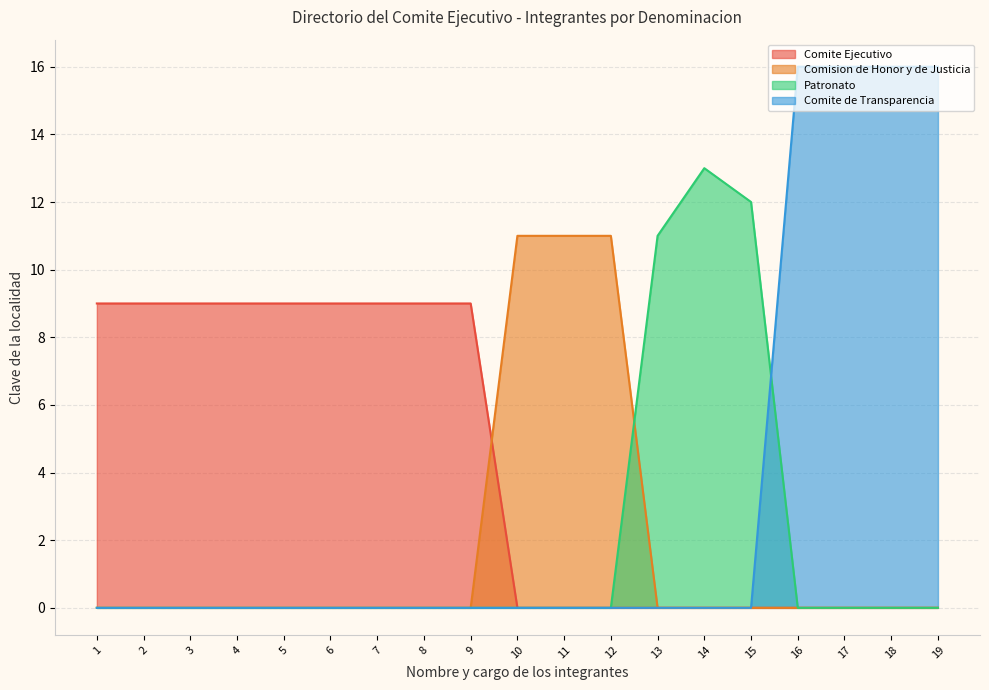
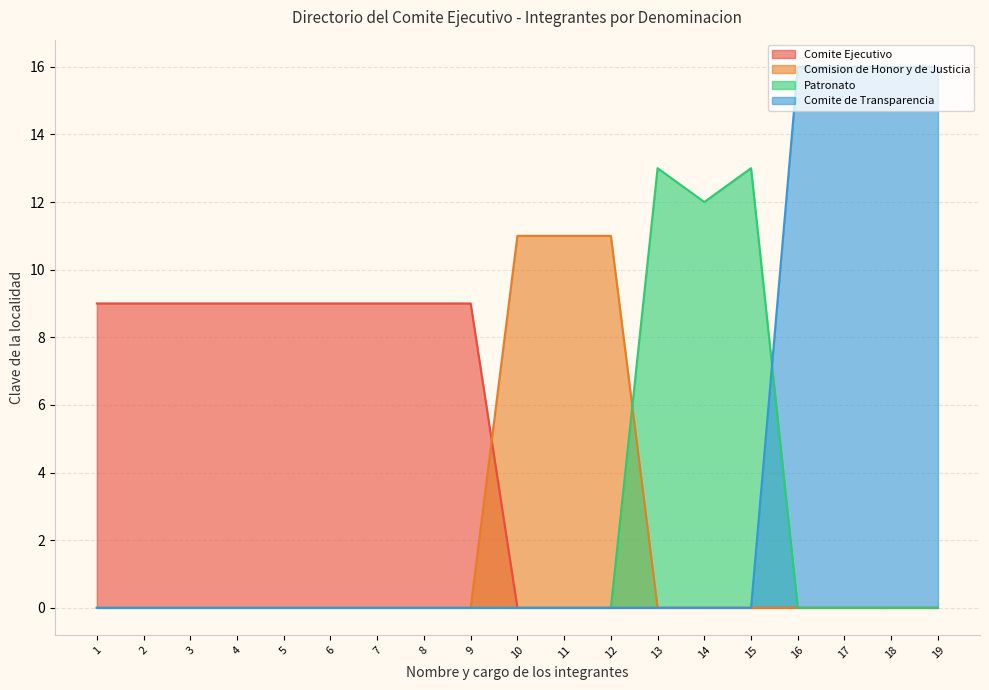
Patronato, 13: 11 -> 13
Patronato, 14: 13 -> 12
Patronato, 15: 12 -> 13
